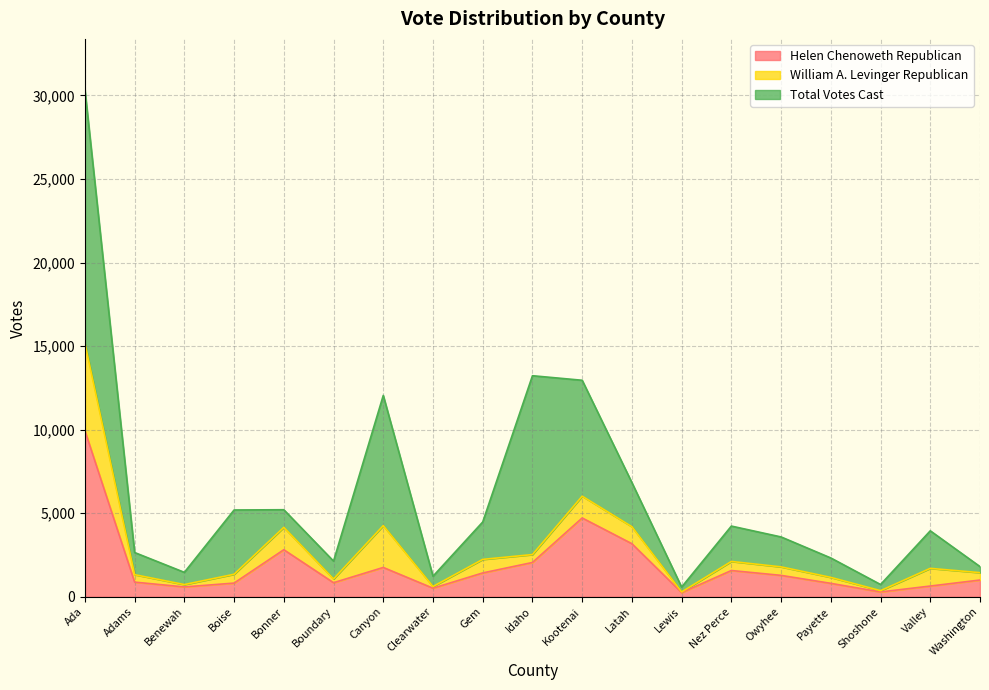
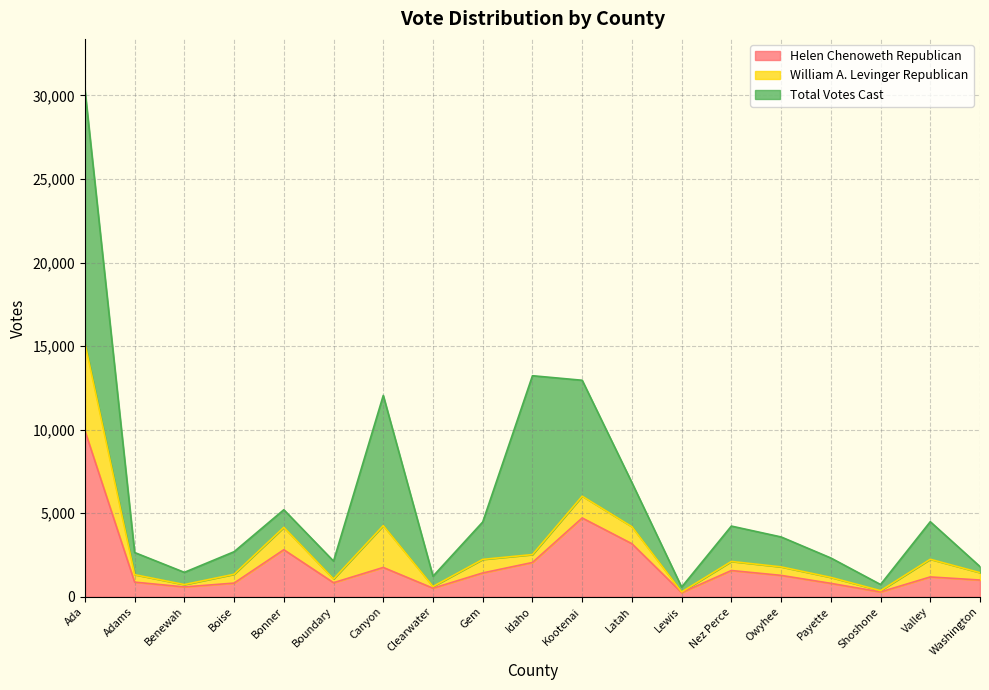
Total Votes Cast, Boise: 3,800 -> 1,300
Helen Chenoweth Republican, Valley: 600 -> 1,200
